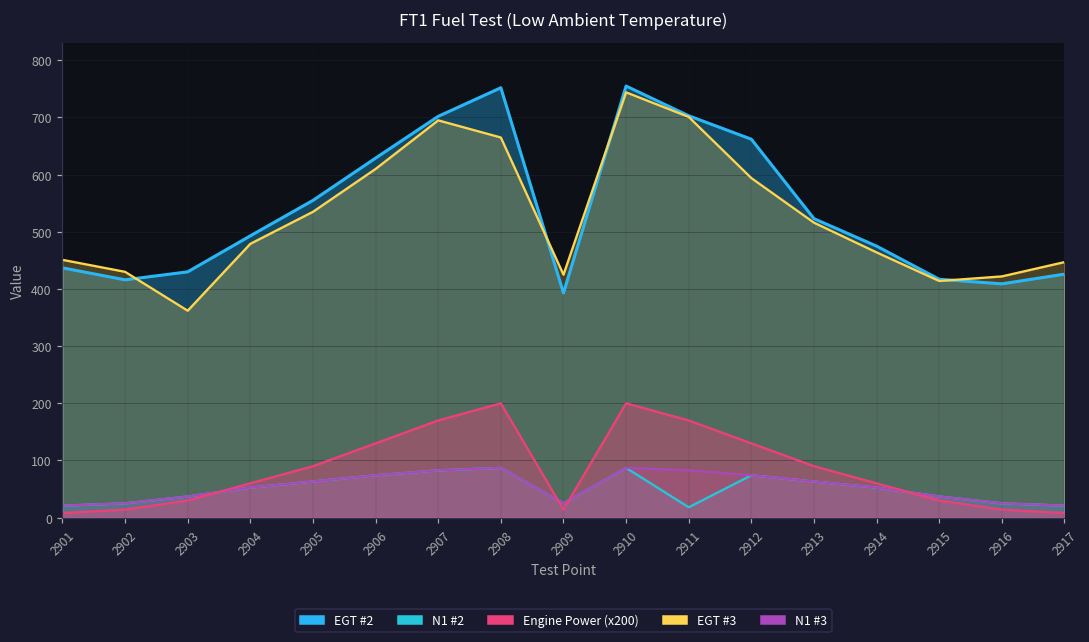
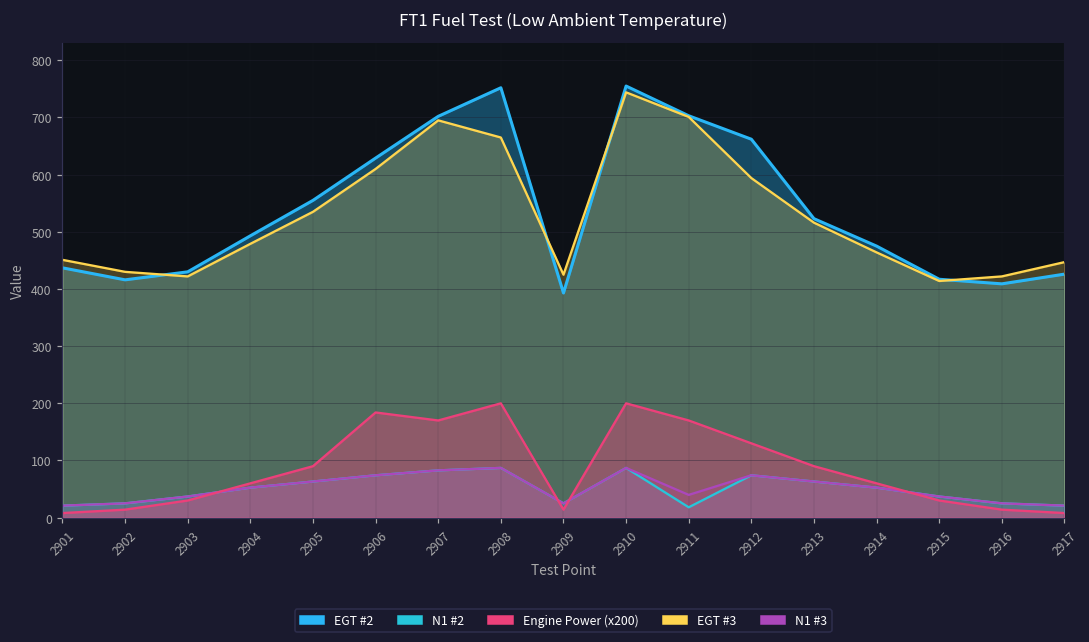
EGT #3, 2903: 360 -> 420
Engine Power (x200), 2906: 130 -> 180
N1 #3, 2911: 80 -> 40
